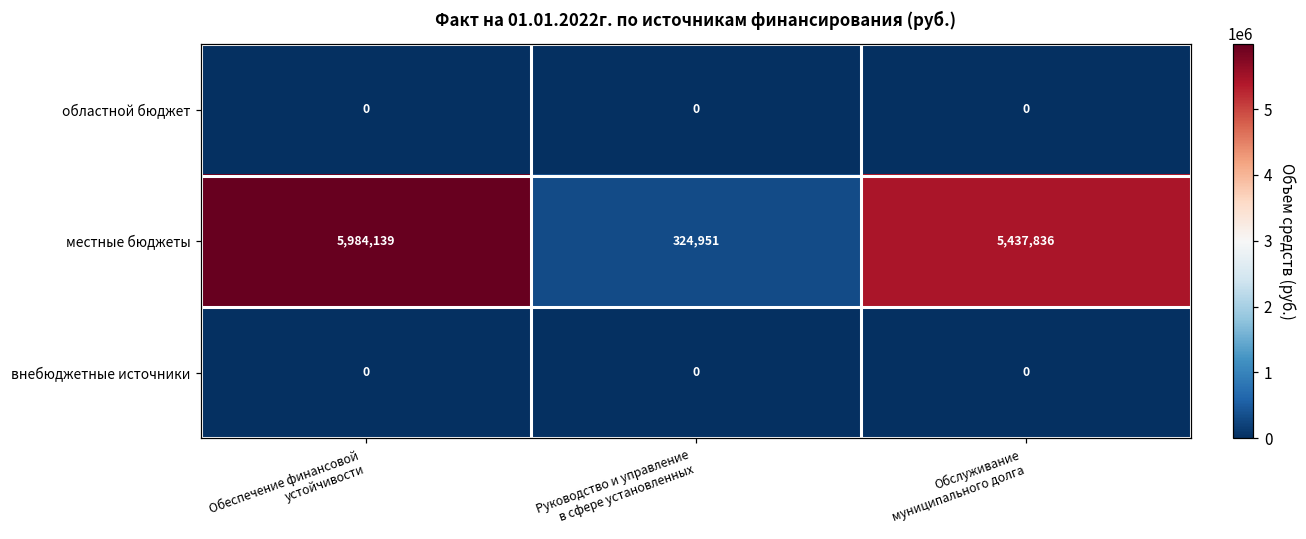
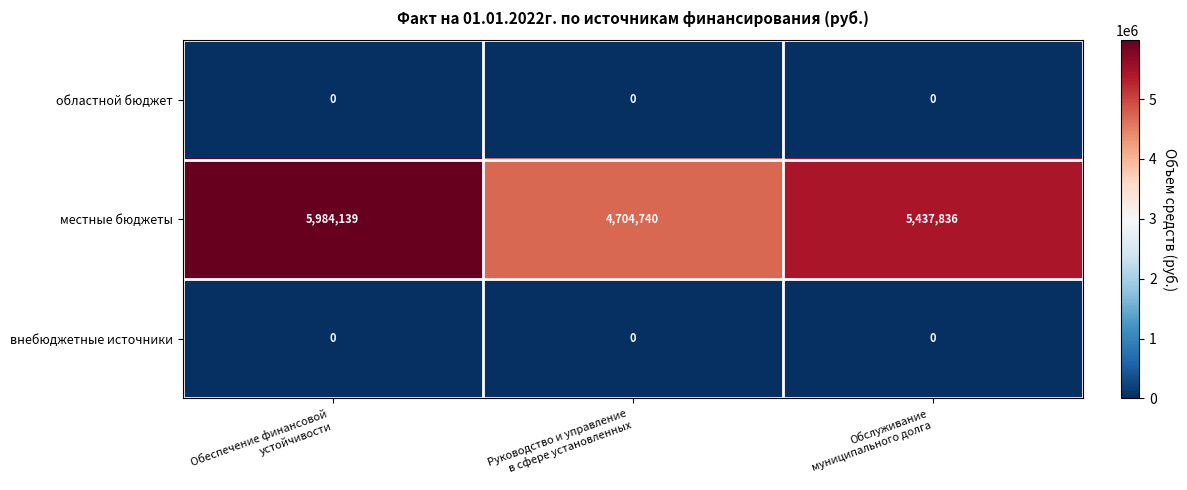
местные бюджеты, Руководство и управление в сфере установленных: 324,951 -> 4,704,740
